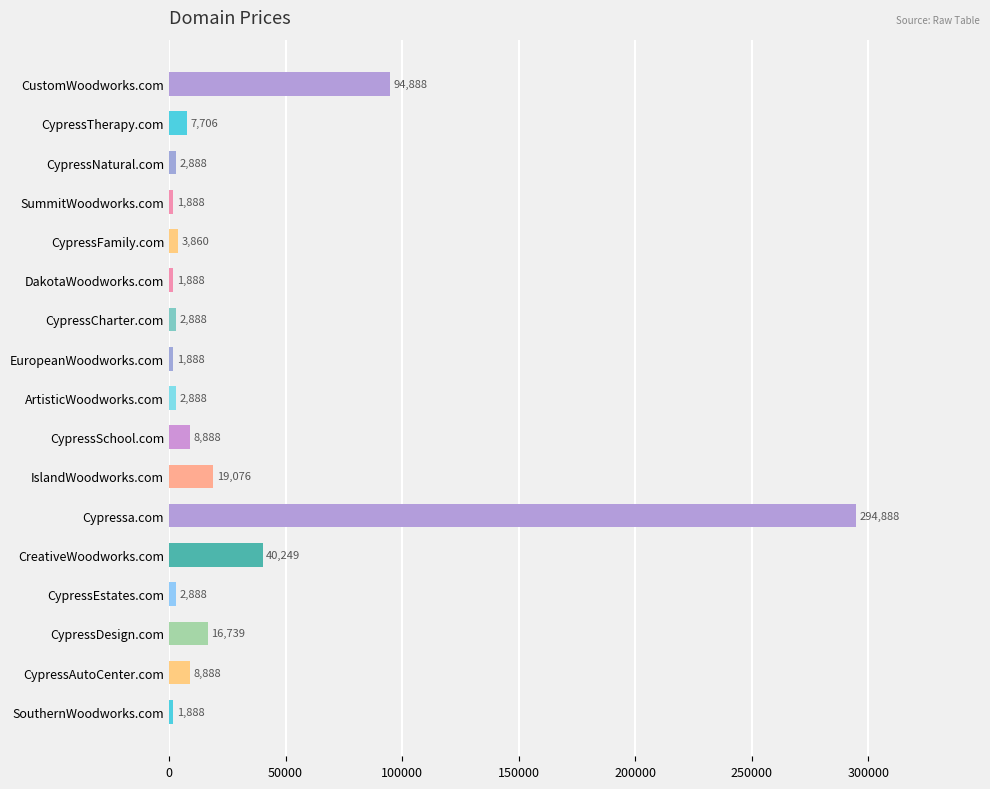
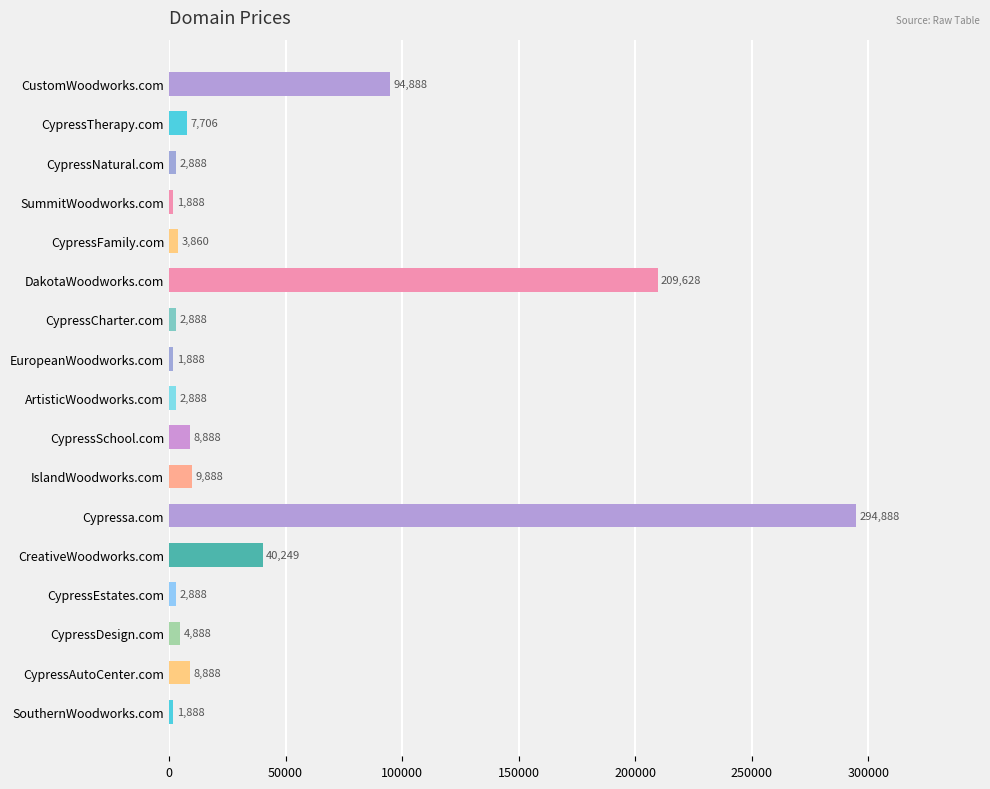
DakotaWoodworks.com: 1,888 -> 209,628
IslandWoodworks.com: 19,076 -> 9,888
CypressDesign.com: 16,739 -> 4,888
